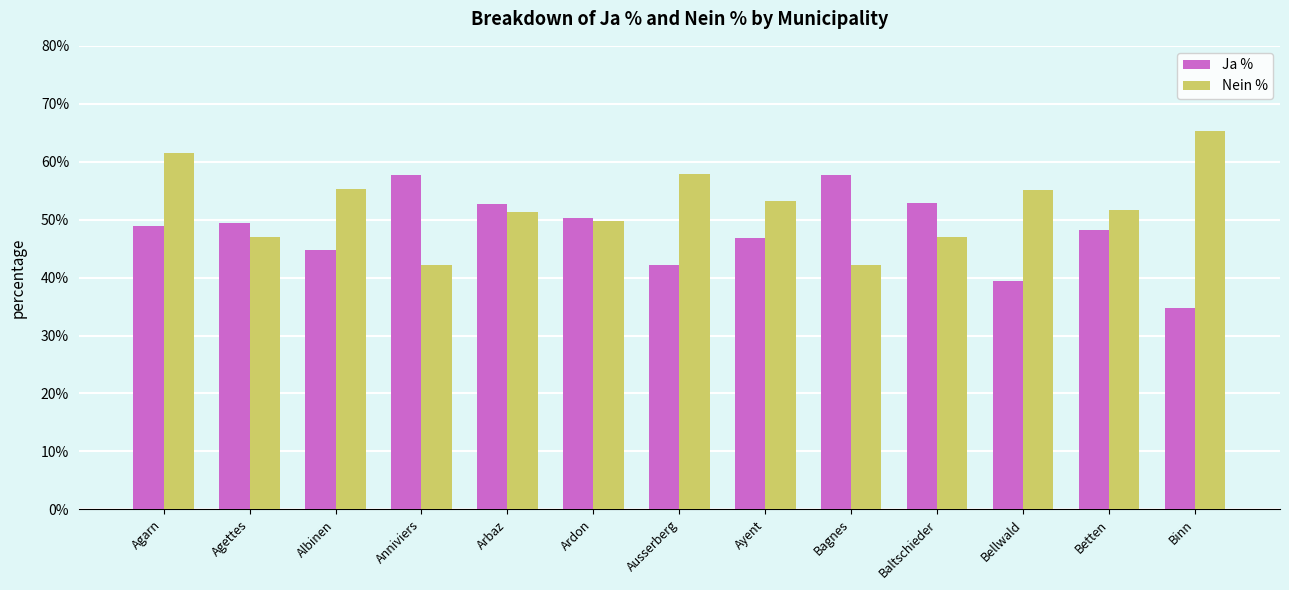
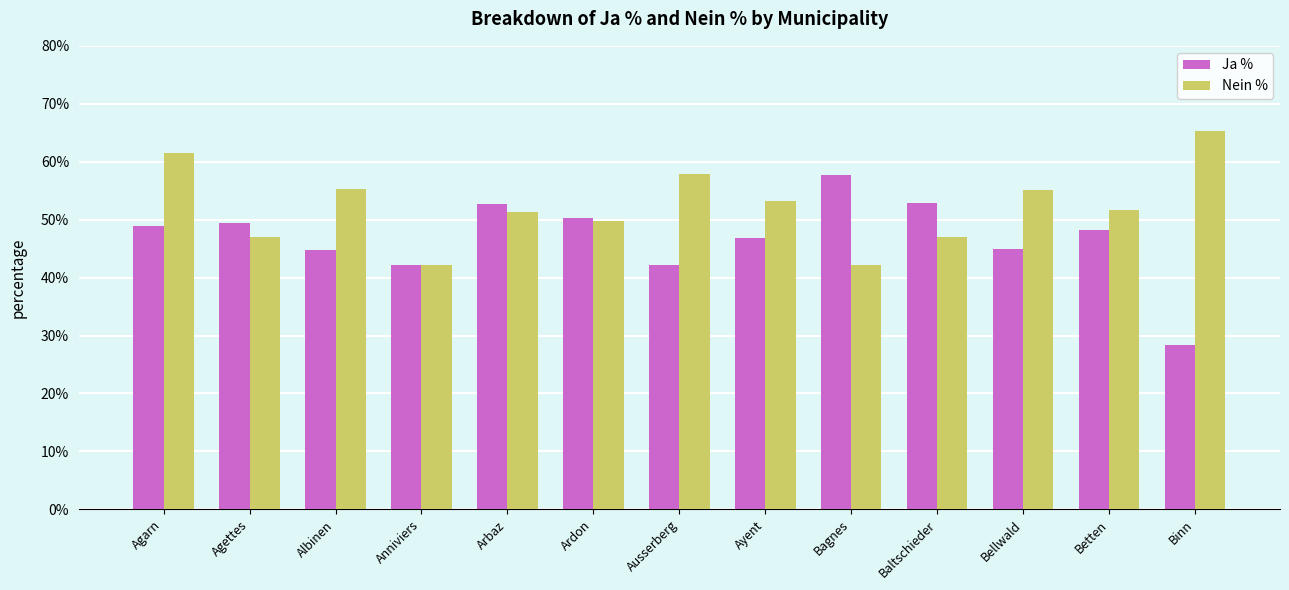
Ja %, Anniviers: 58% -> 42%
Ja %, Bellwald: 39% -> 45%
Ja %, Binn: 35% -> 28%
